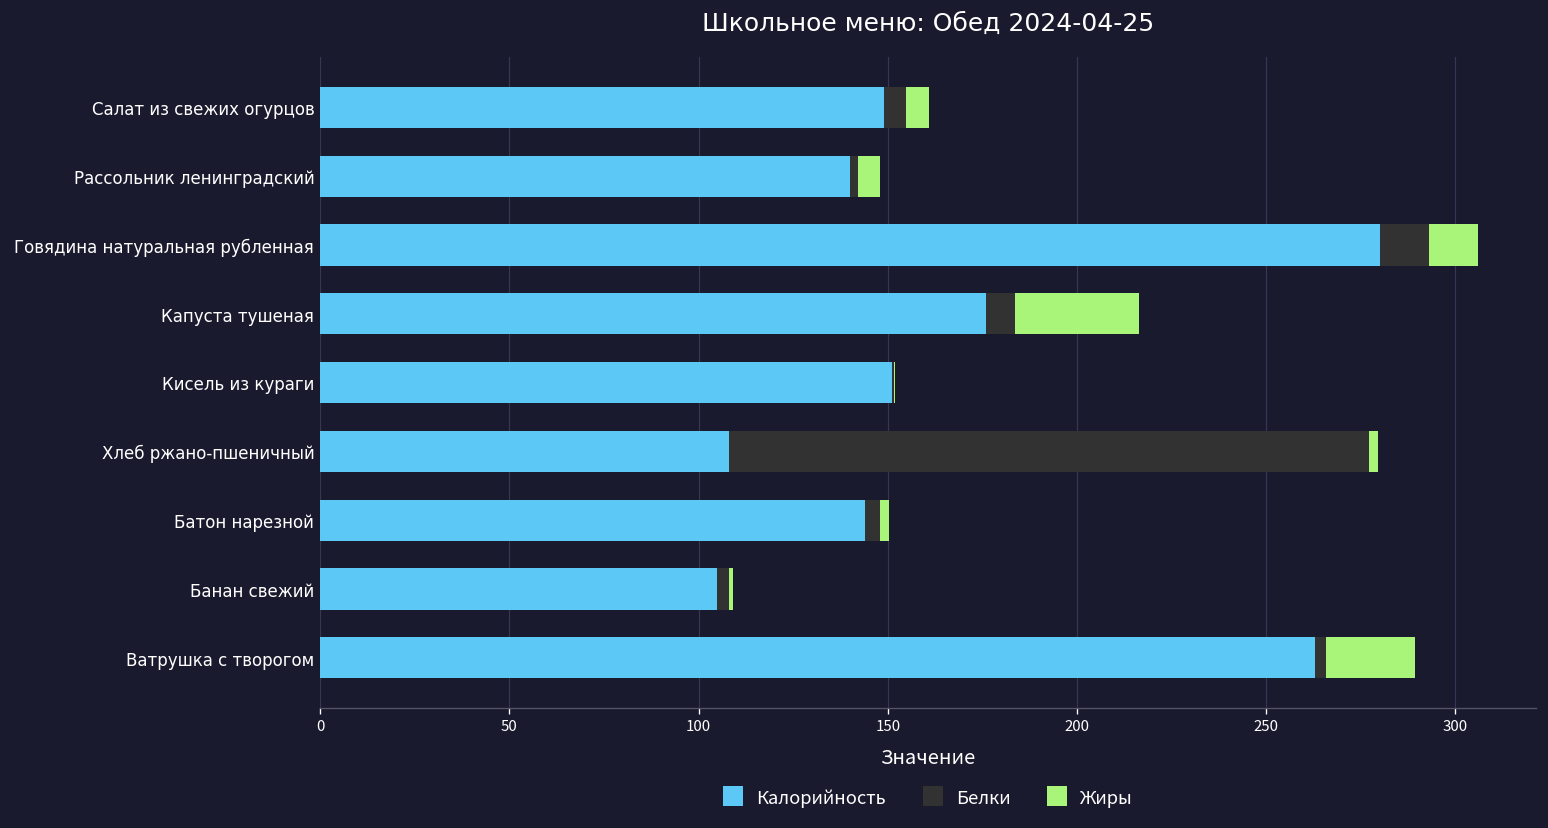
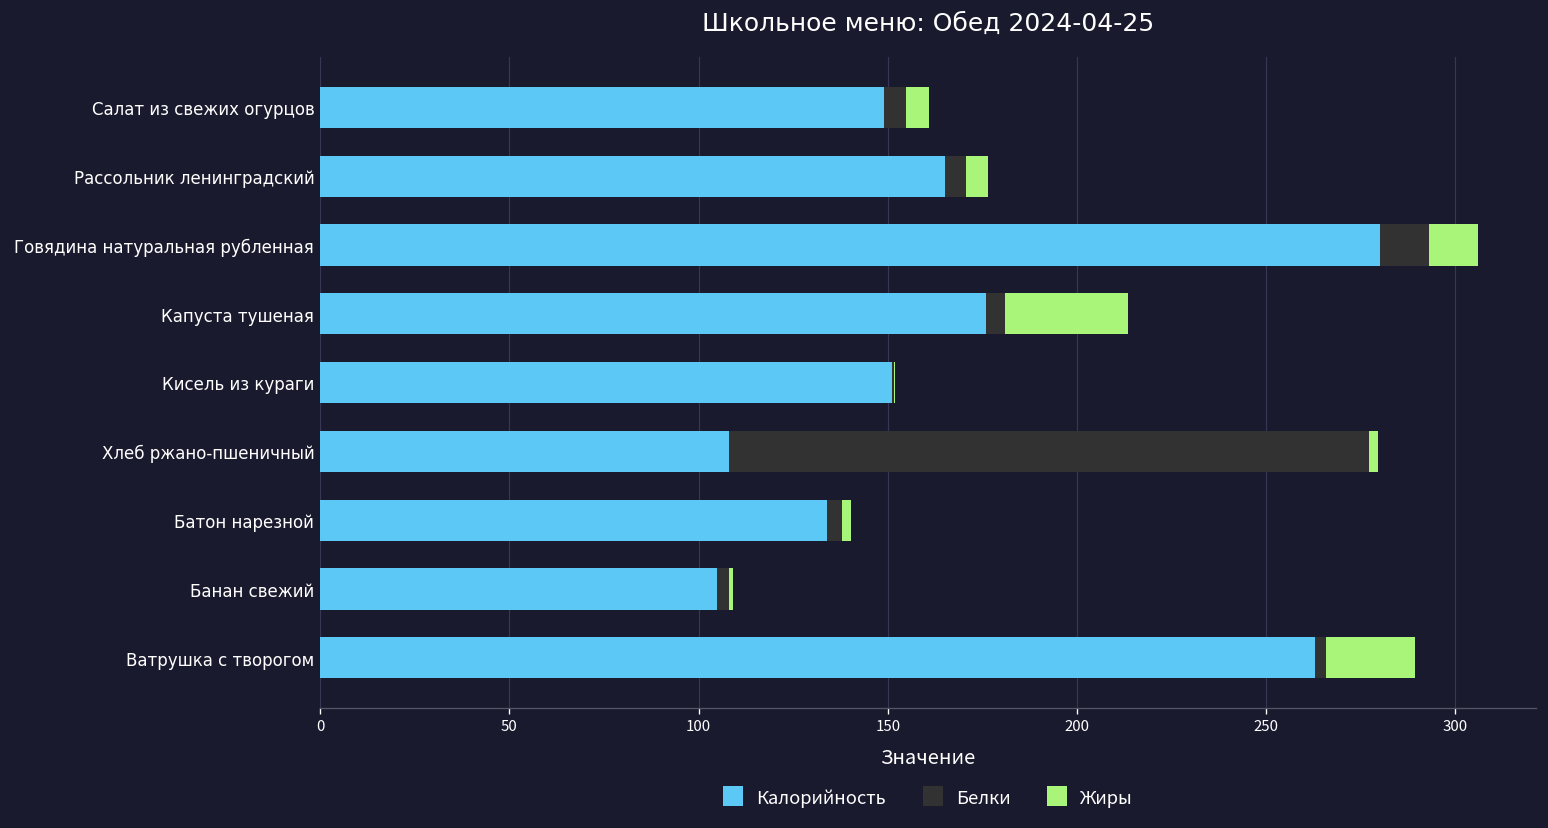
Калорийность, Рассольник ленинградский: 140 -> 165
Белки, Рассольник ленинградский: 2 -> 6
Белки, Капуста тушеная: 8 -> 5
Калорийность, Батон нарезной: 144 -> 134
